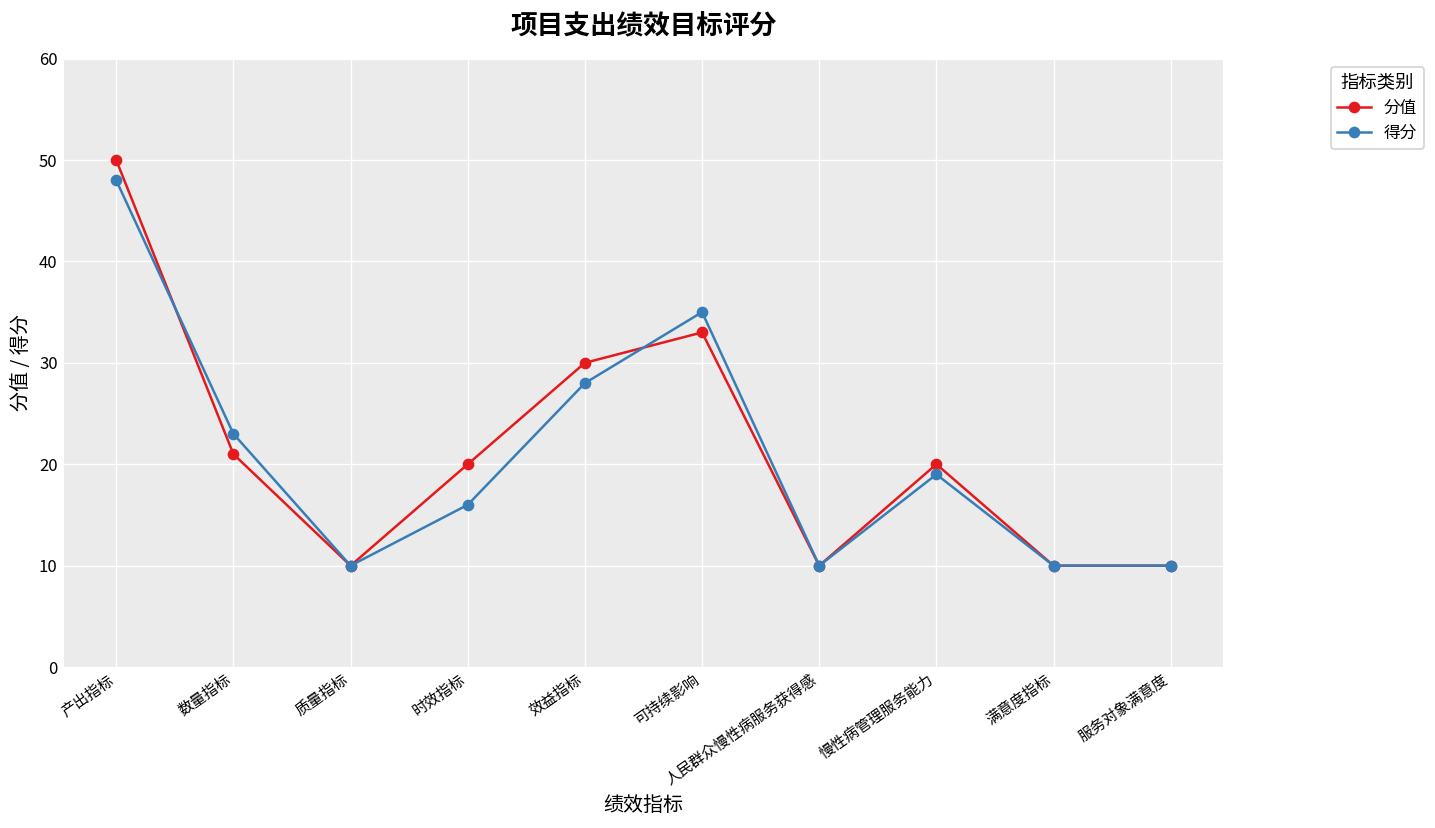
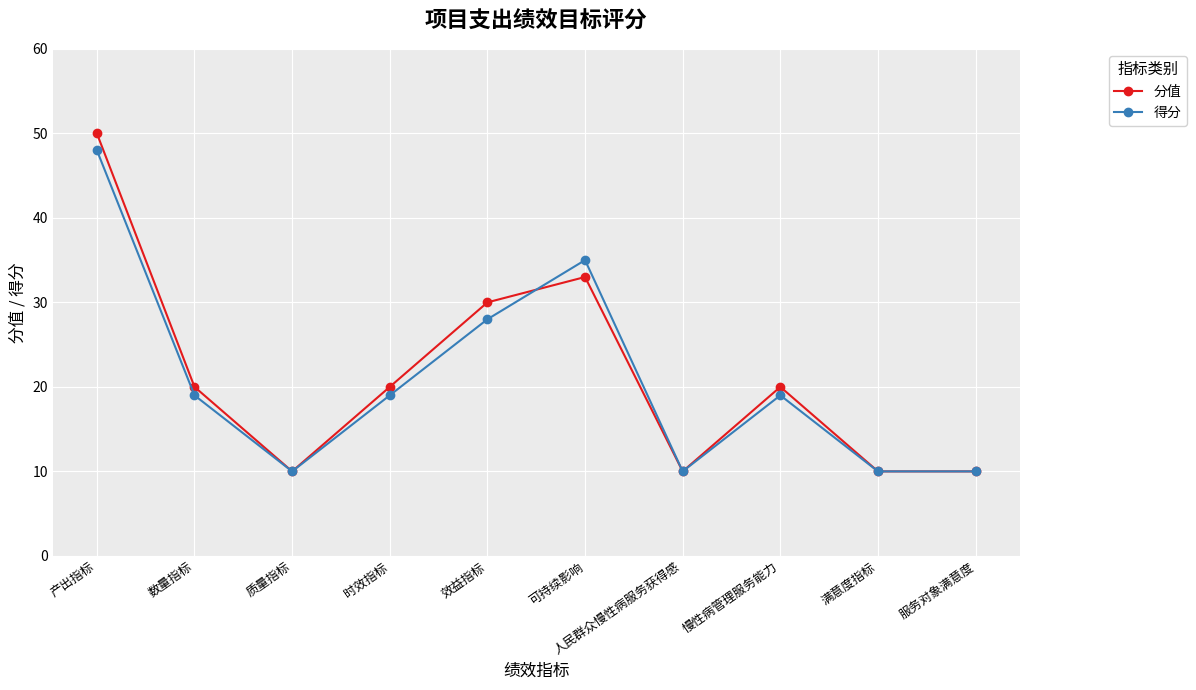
分值, 数量指标: 21 -> 20
得分, 数量指标: 23 -> 19
得分, 时效指标: 16 -> 19
